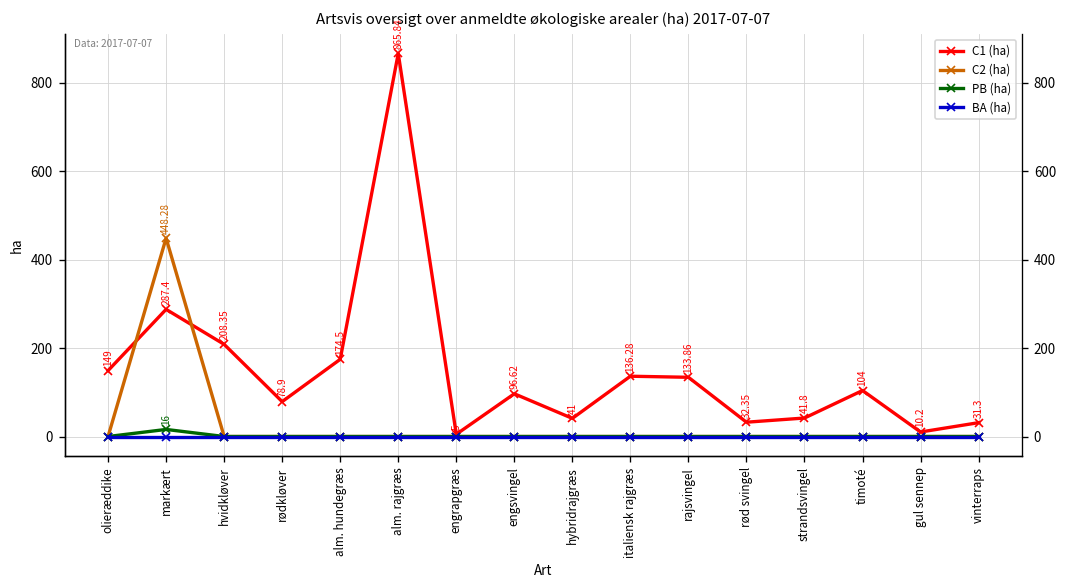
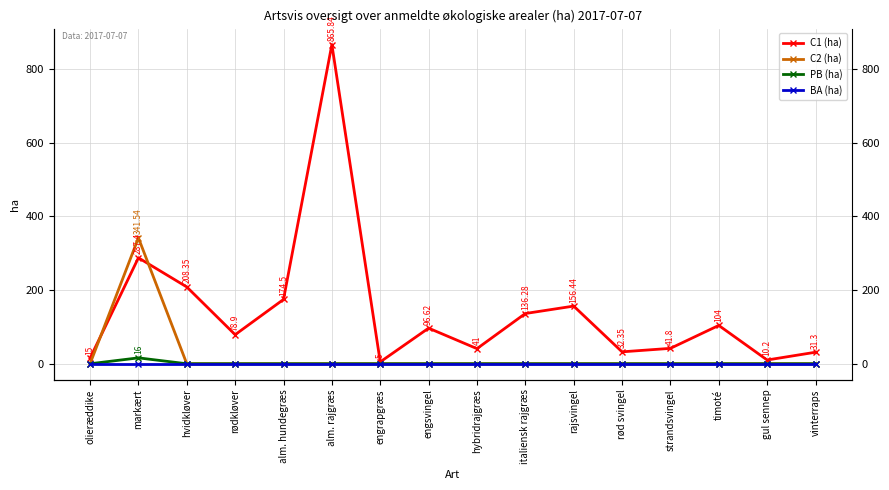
C1 (ha), olieræddike: 149 -> 15
C2 (ha), markært: 448.28 -> 341.54
C1 (ha), rajsvingel: 133.86 -> 156.44
